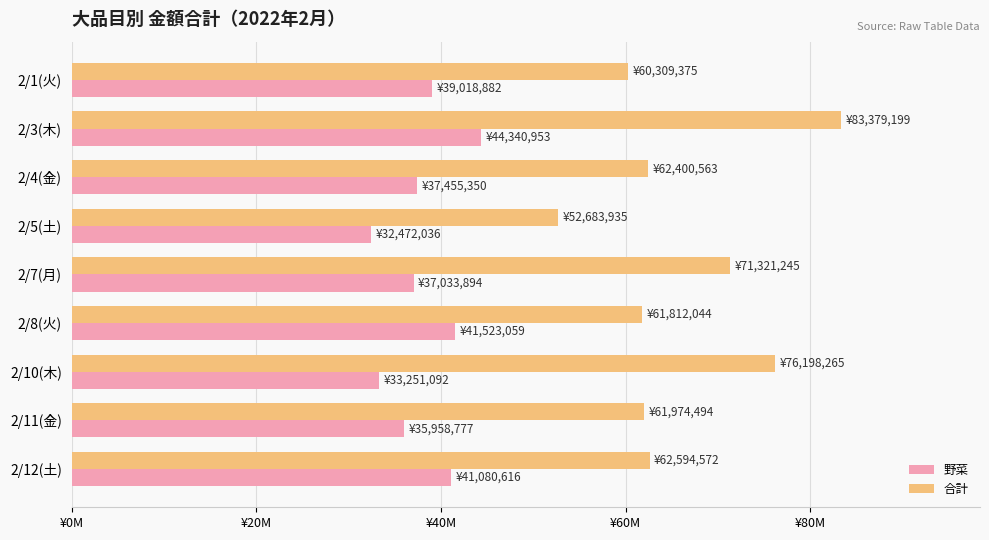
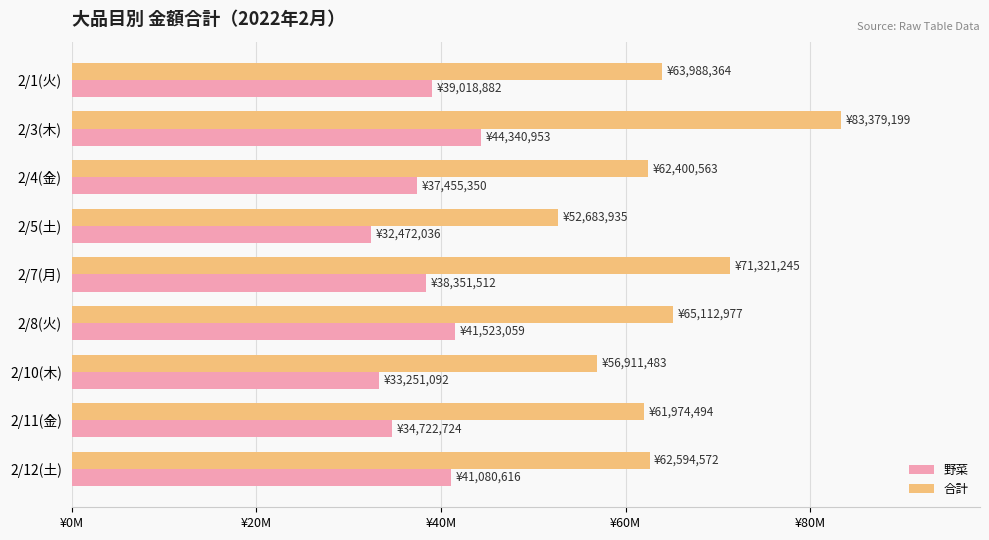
合計, 2/1(火): ¥60,309,375 -> ¥63,988,364
野菜, 2/7(月): ¥37,033,894 -> ¥38,351,512
合計, 2/8(火): ¥61,812,044 -> ¥65,112,977
合計, 2/10(木): ¥76,198,265 -> ¥56,911,483
野菜, 2/11(金): ¥35,958,777 -> ¥34,722,724
